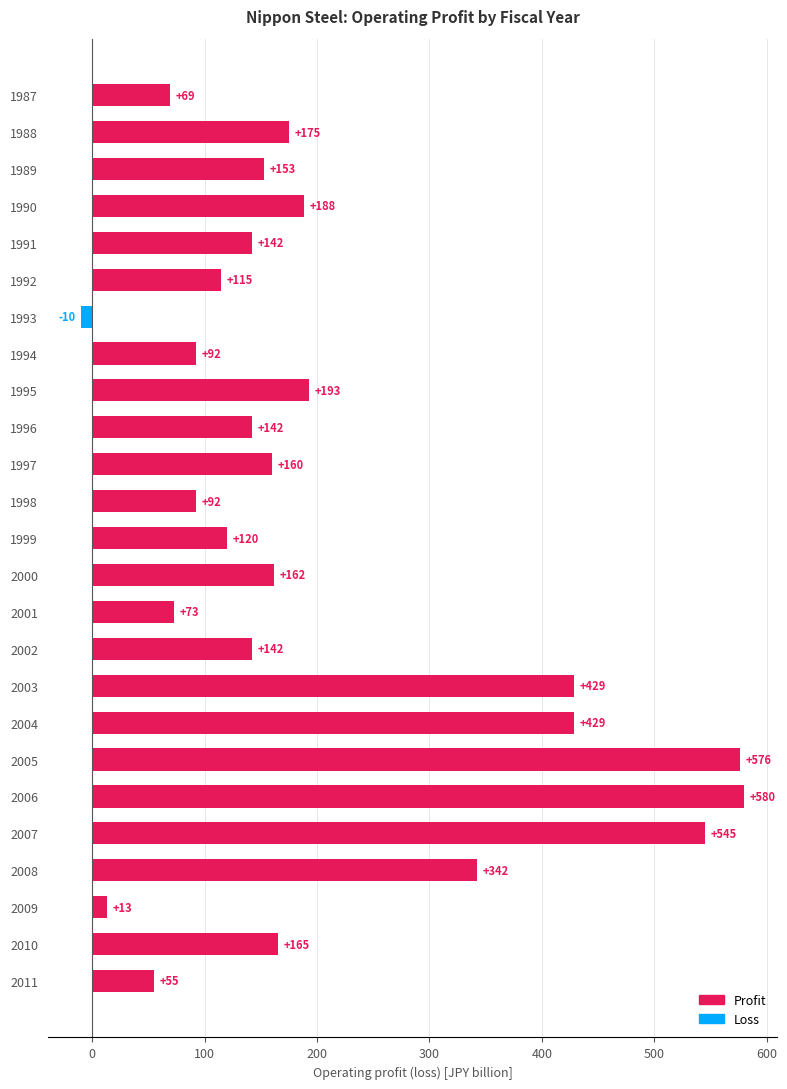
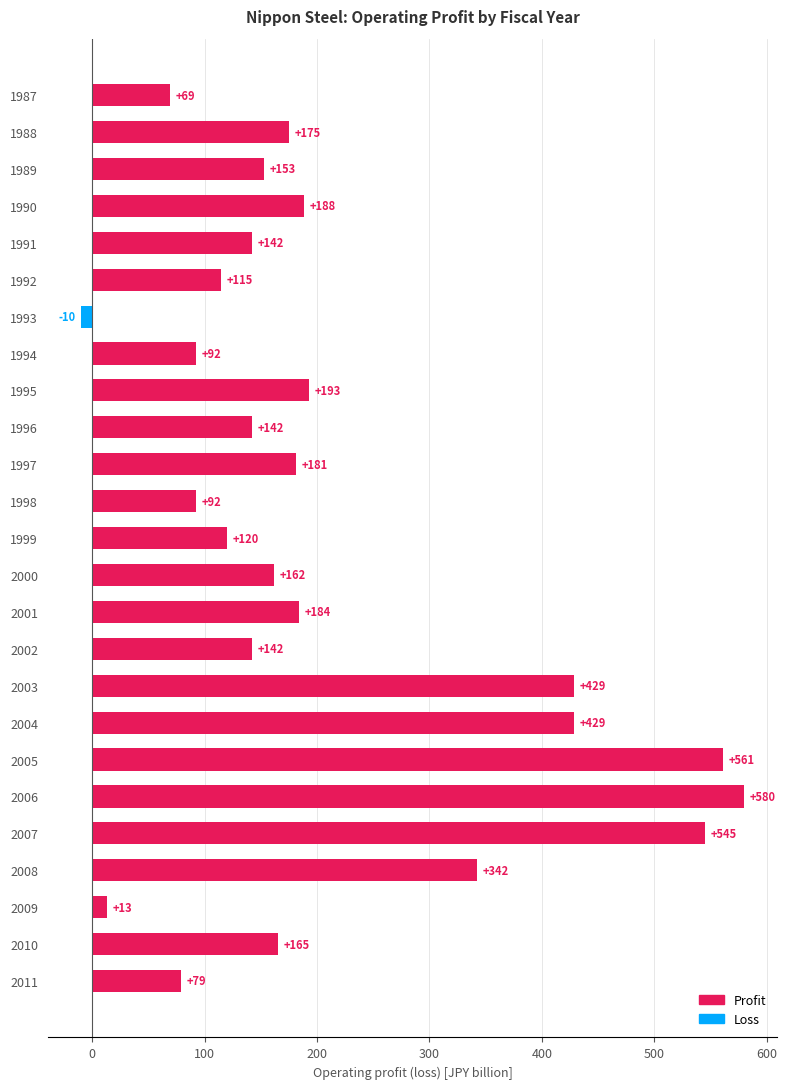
1997: +160 -> +181
2001: +73 -> +184
2005: +576 -> +561
2011: +55 -> +79
